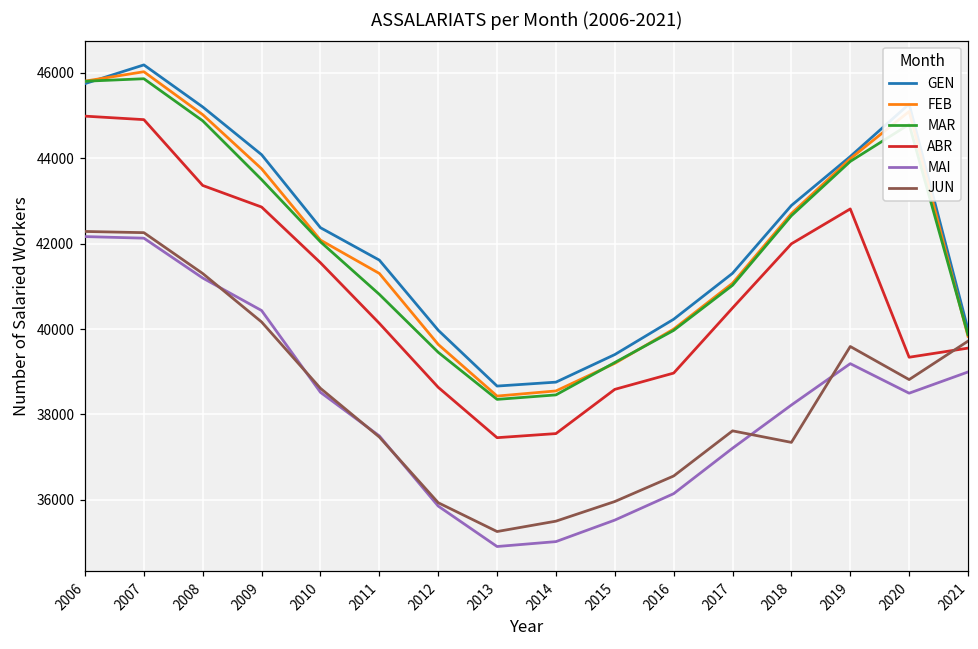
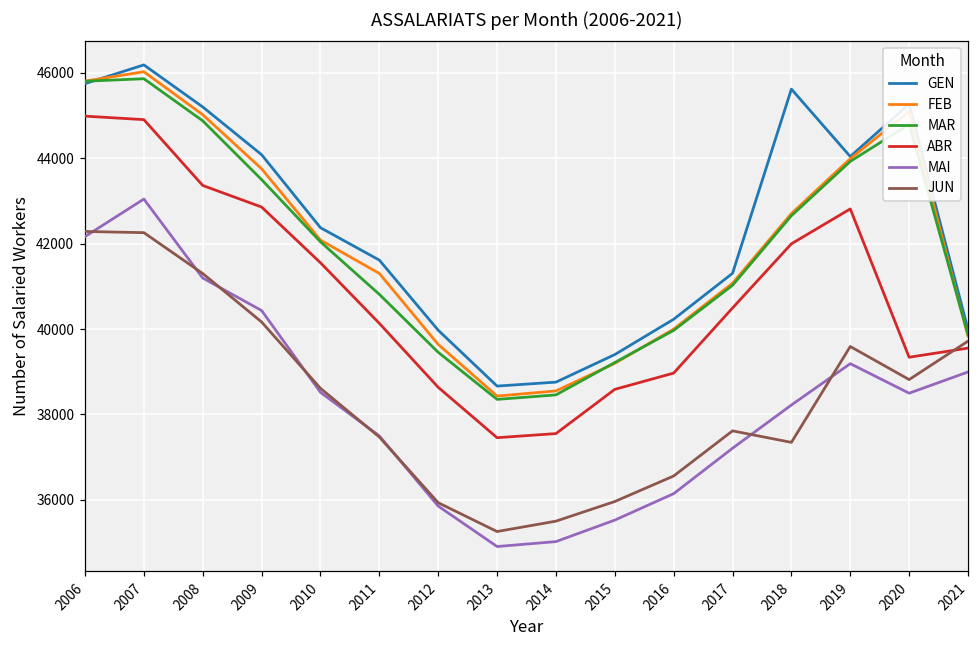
MAI, 2007: 42100 -> 43000
GEN, 2018: 42900 -> 45600
